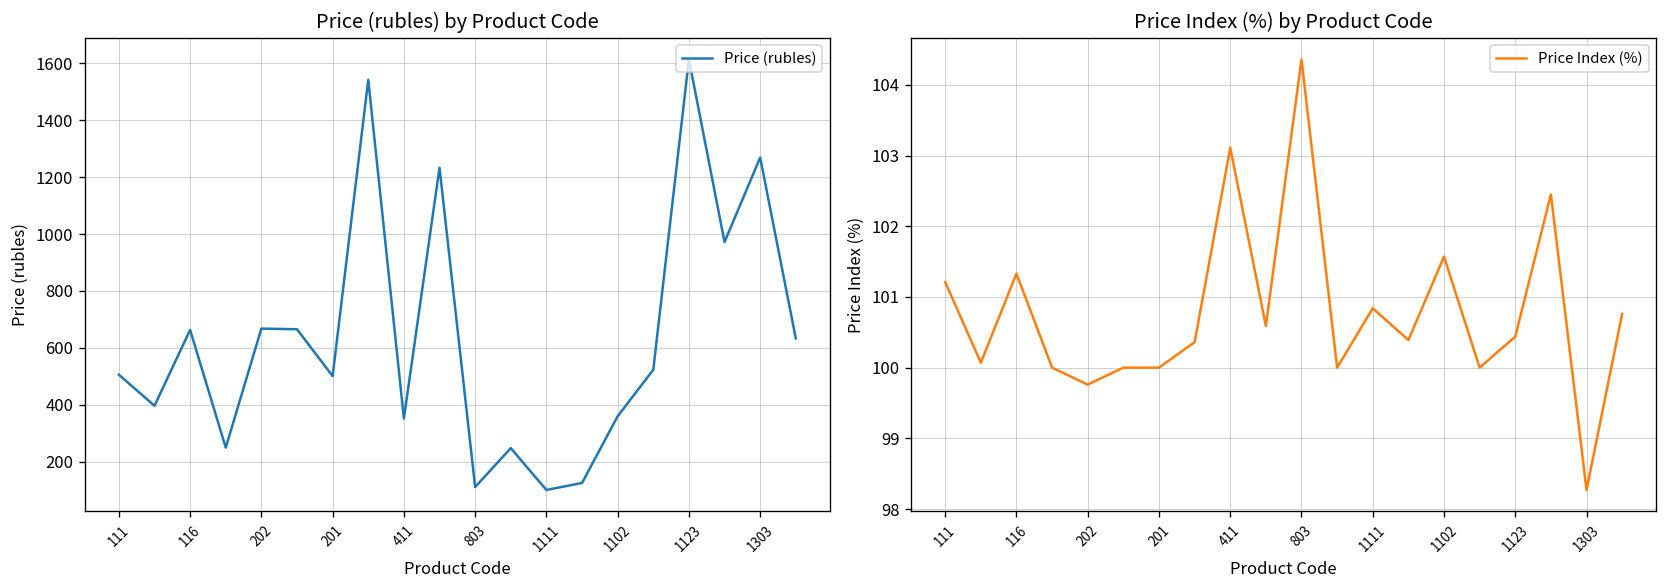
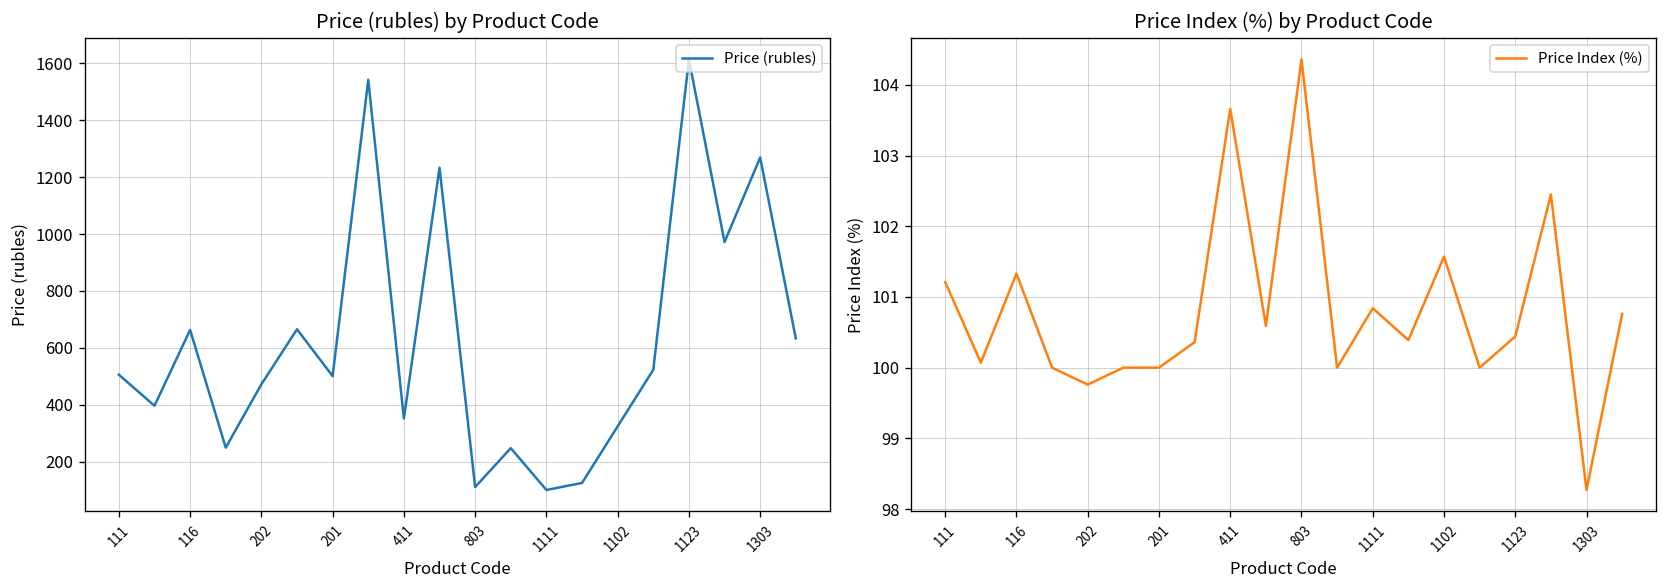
Price (rubles) by Product Code, 202: 670 -> 470
Price (rubles) by Product Code, 1102: 360 -> 320
Price Index (%) by Product Code, 411: 103.1 -> 103.7
